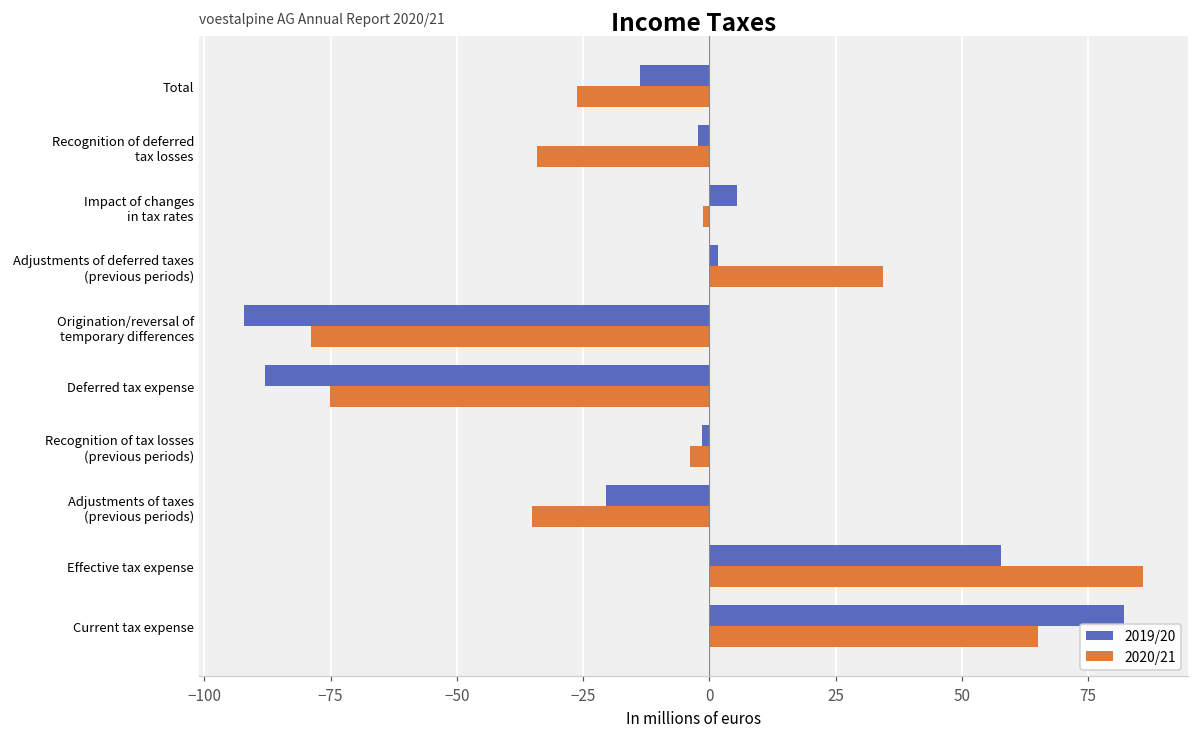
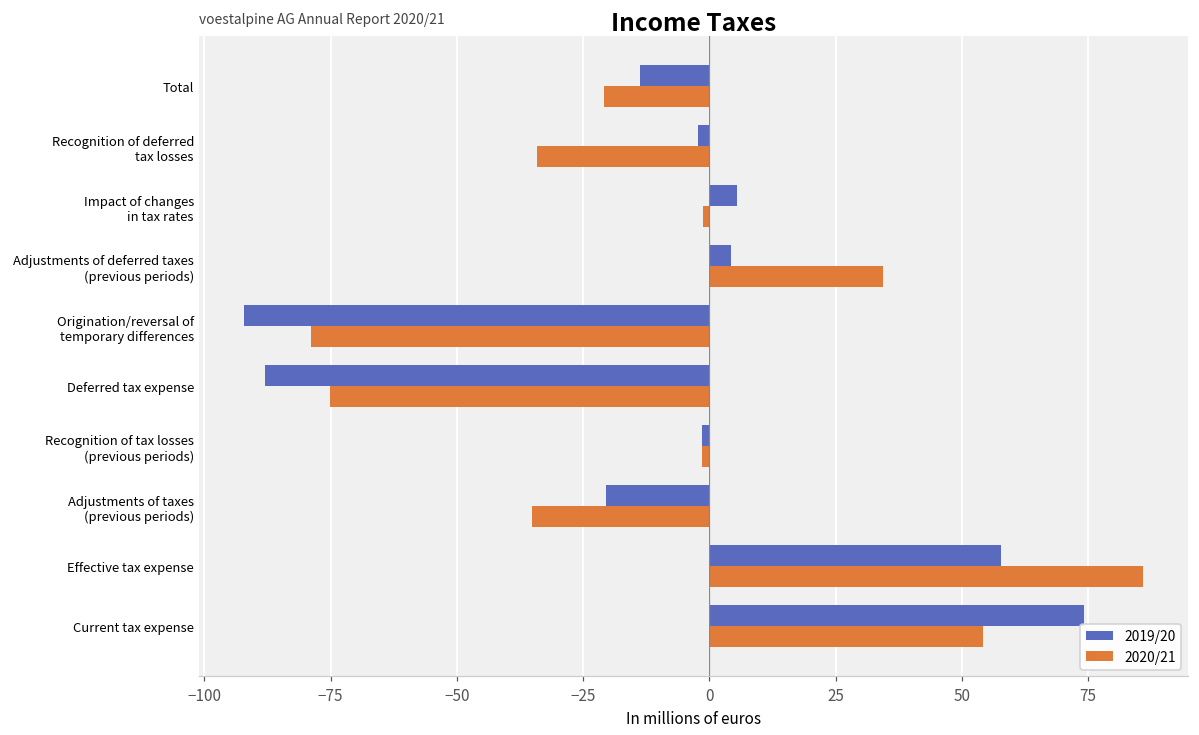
2020/21, Total: -26 -> -21
2019/20, Adjustments of deferred taxes (previous periods): 2 -> 4
2020/21, Recognition of tax losses (previous periods): -4 -> -2
2019/20, Current tax expense: 82 -> 74
2020/21, Current tax expense: 65 -> 54
